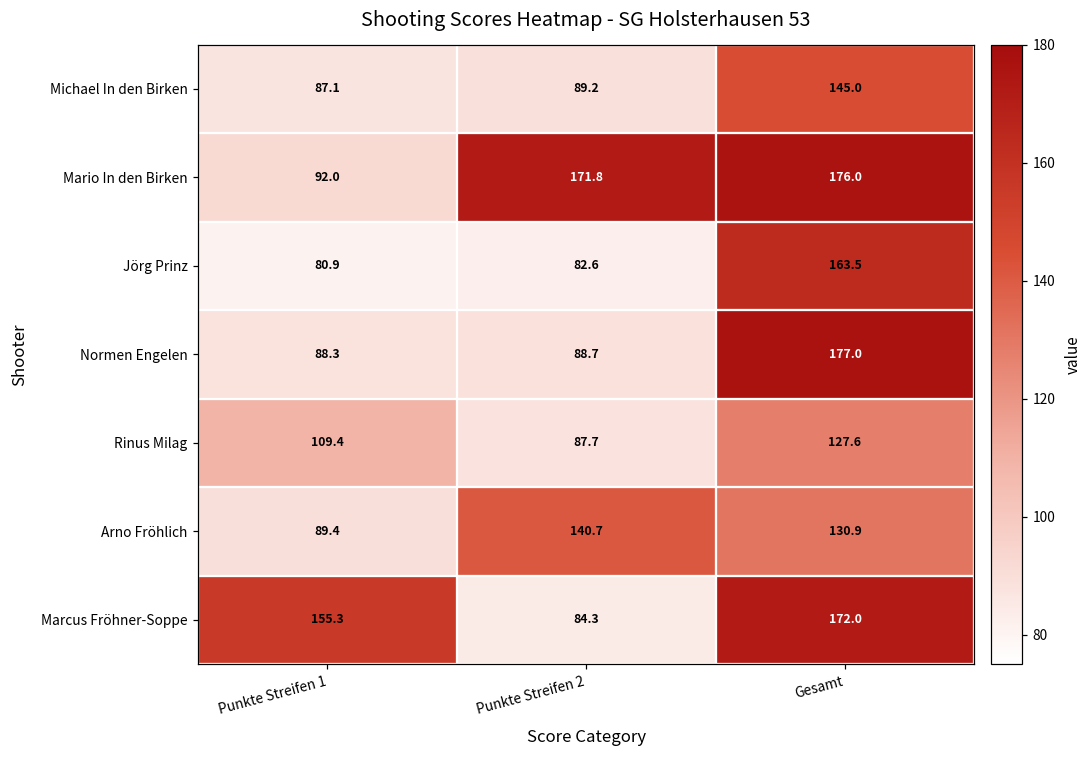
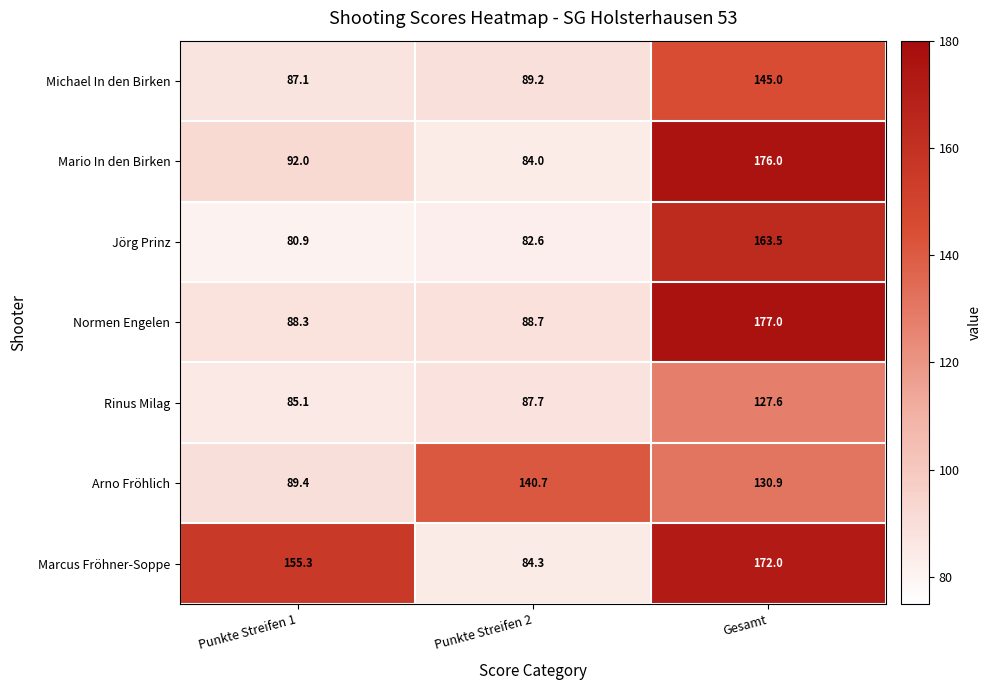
Mario In den Birken, Punkte Streifen 2: 171.8 -> 84.0
Rinus Milag, Punkte Streifen 1: 109.4 -> 85.1
